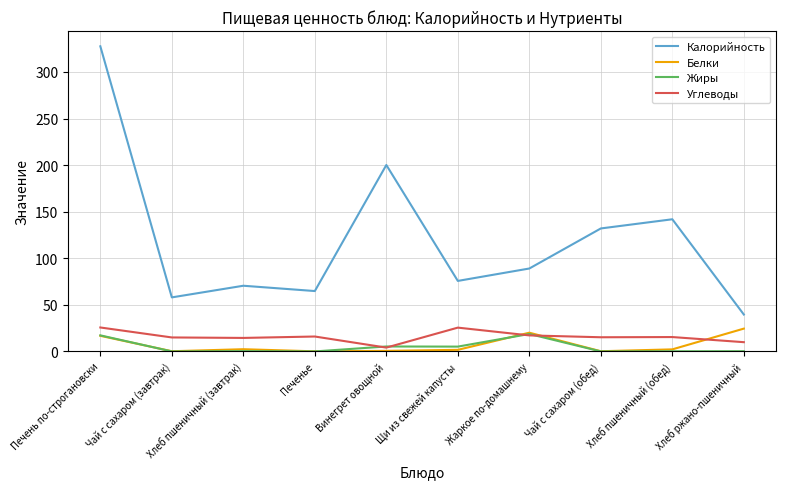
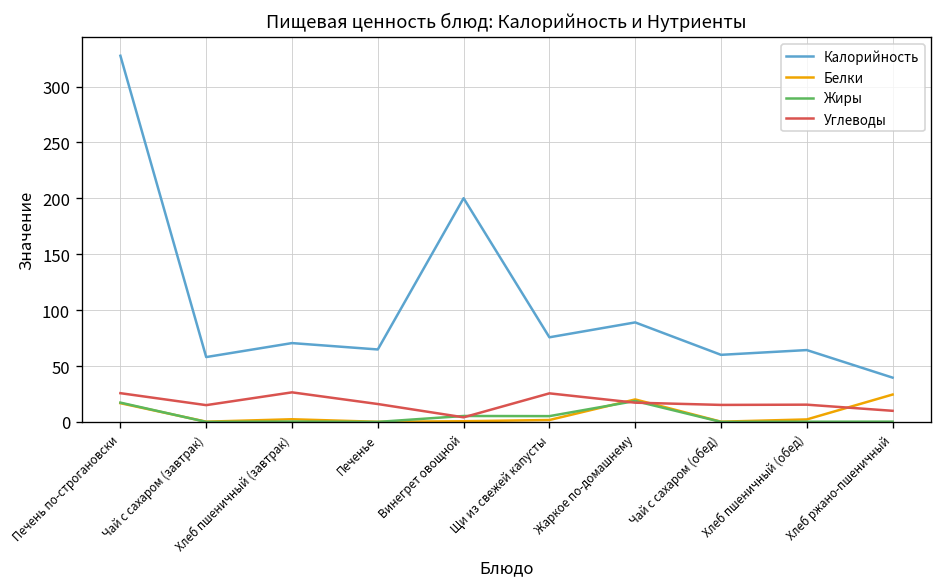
Углеводы, Хлеб пшеничный (завтрак): 10 -> 30
Калорийность, Чай с сахаром (обед): 130 -> 60
Калорийность, Хлеб пшеничный (обед): 140 -> 60
